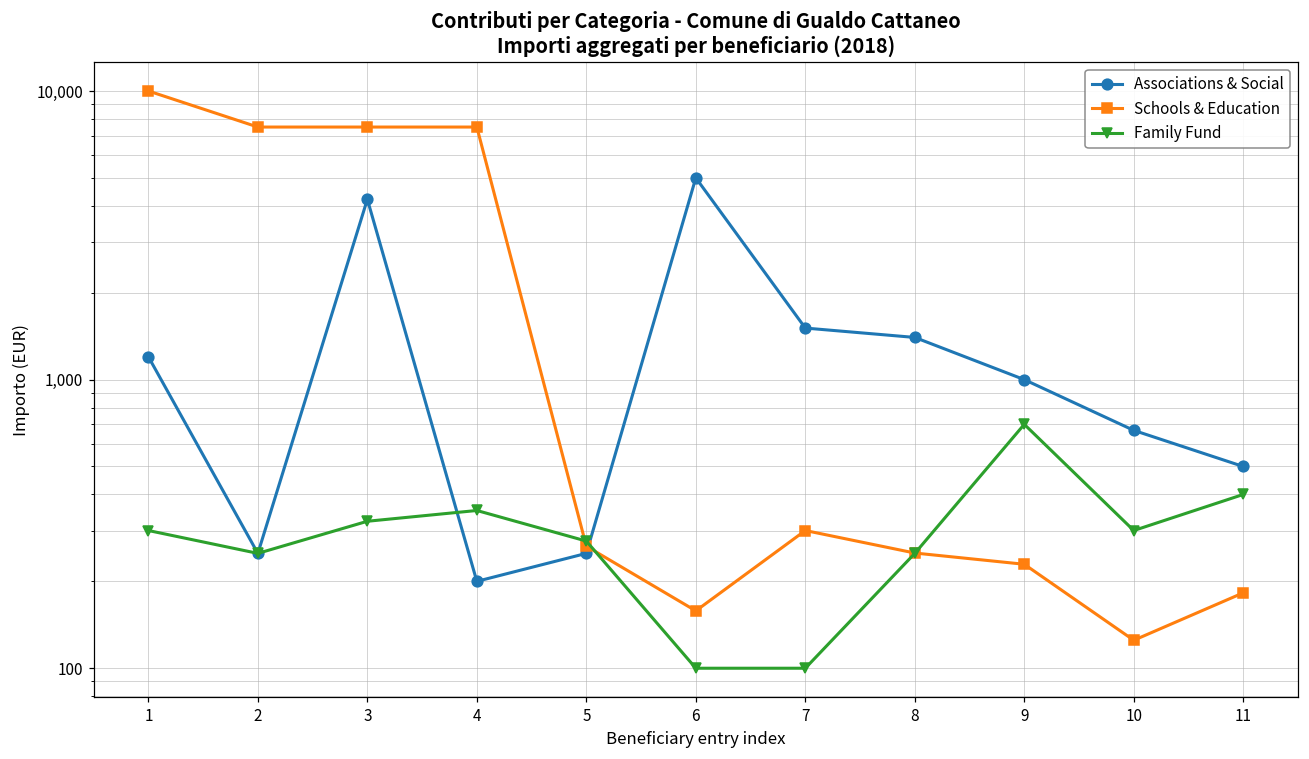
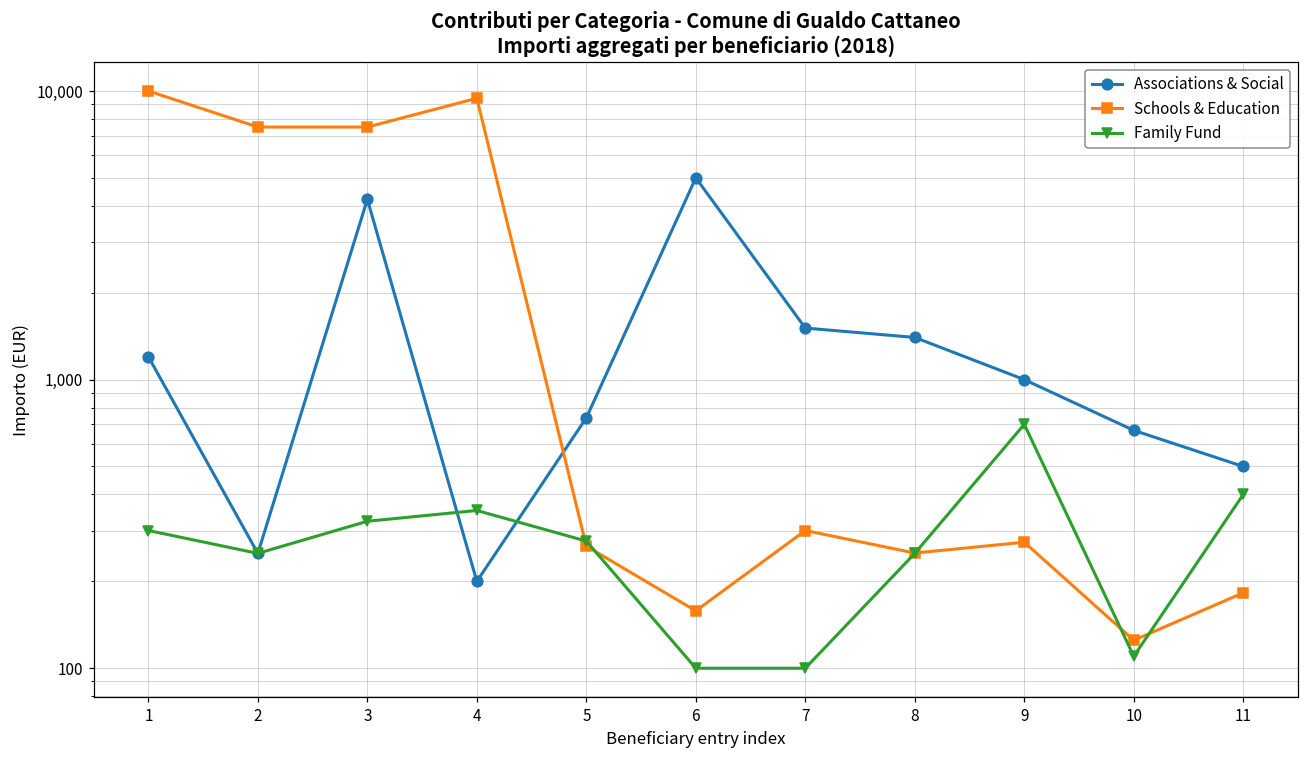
Schools & Education, 4: 7,500 -> 9,400
Associations & Social, 5: 250 -> 740
Schools & Education, 9: 230 -> 270
Family Fund, 10: 300 -> 110
